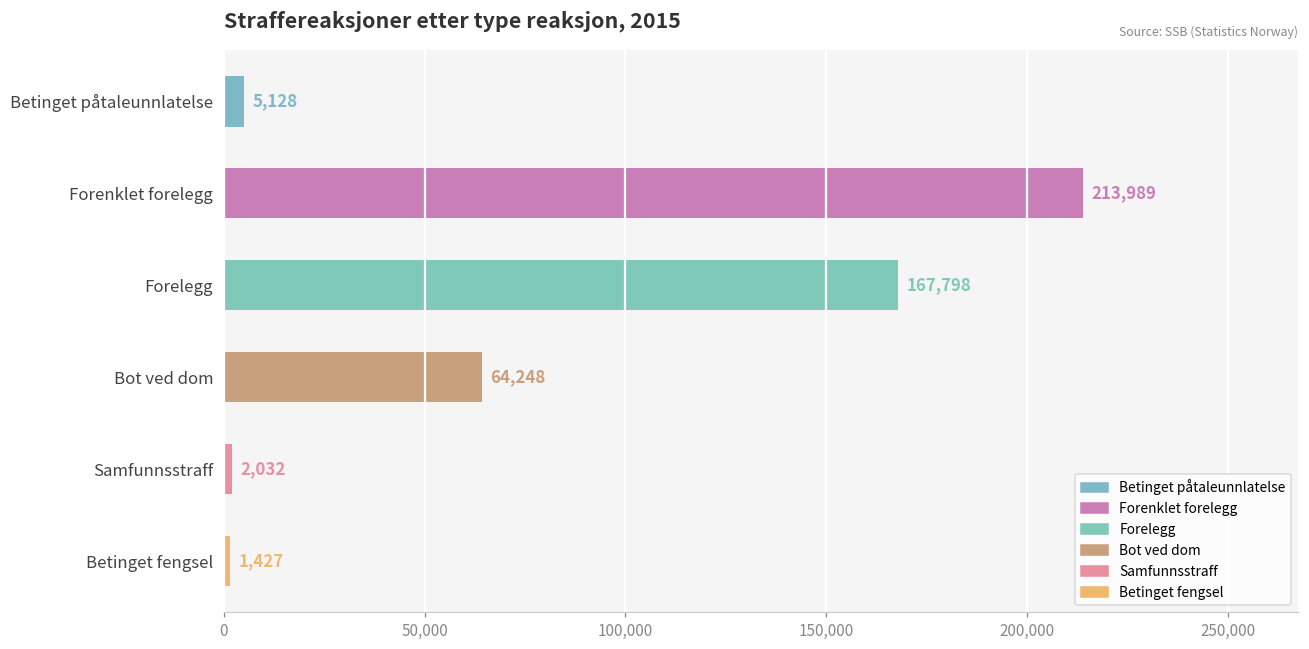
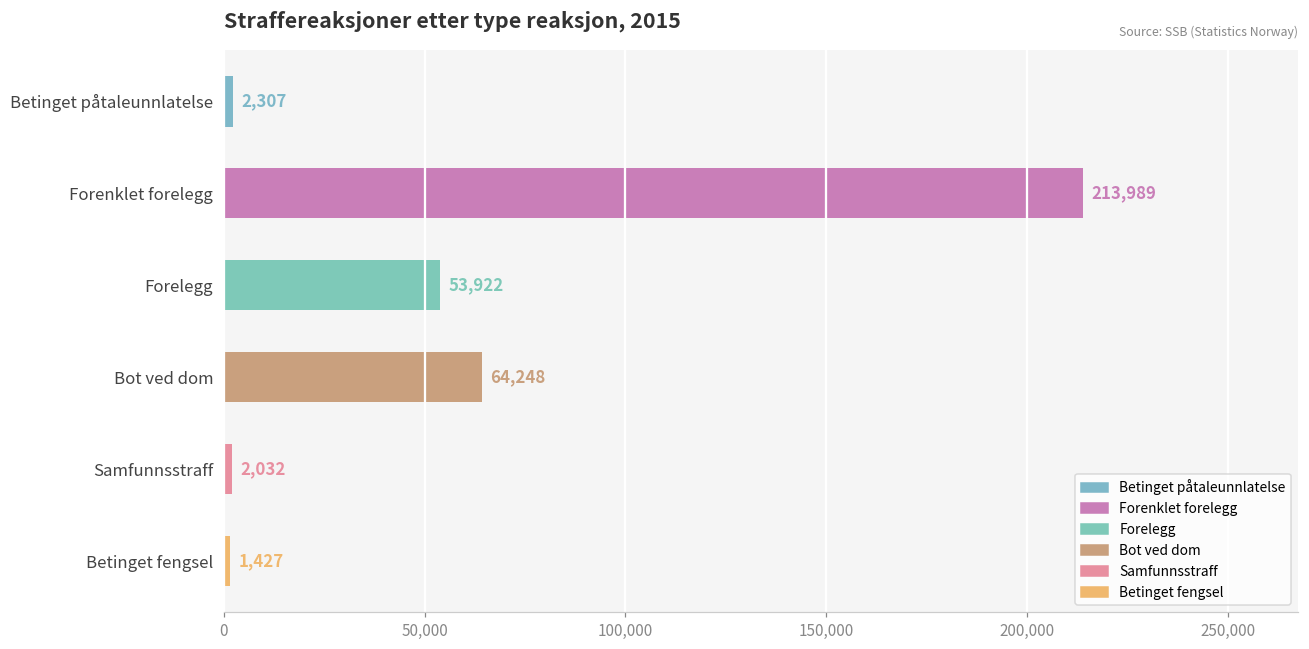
Betinget påtaleunnlatelse: 5,128 -> 2,307
Forelegg: 167,798 -> 53,922
